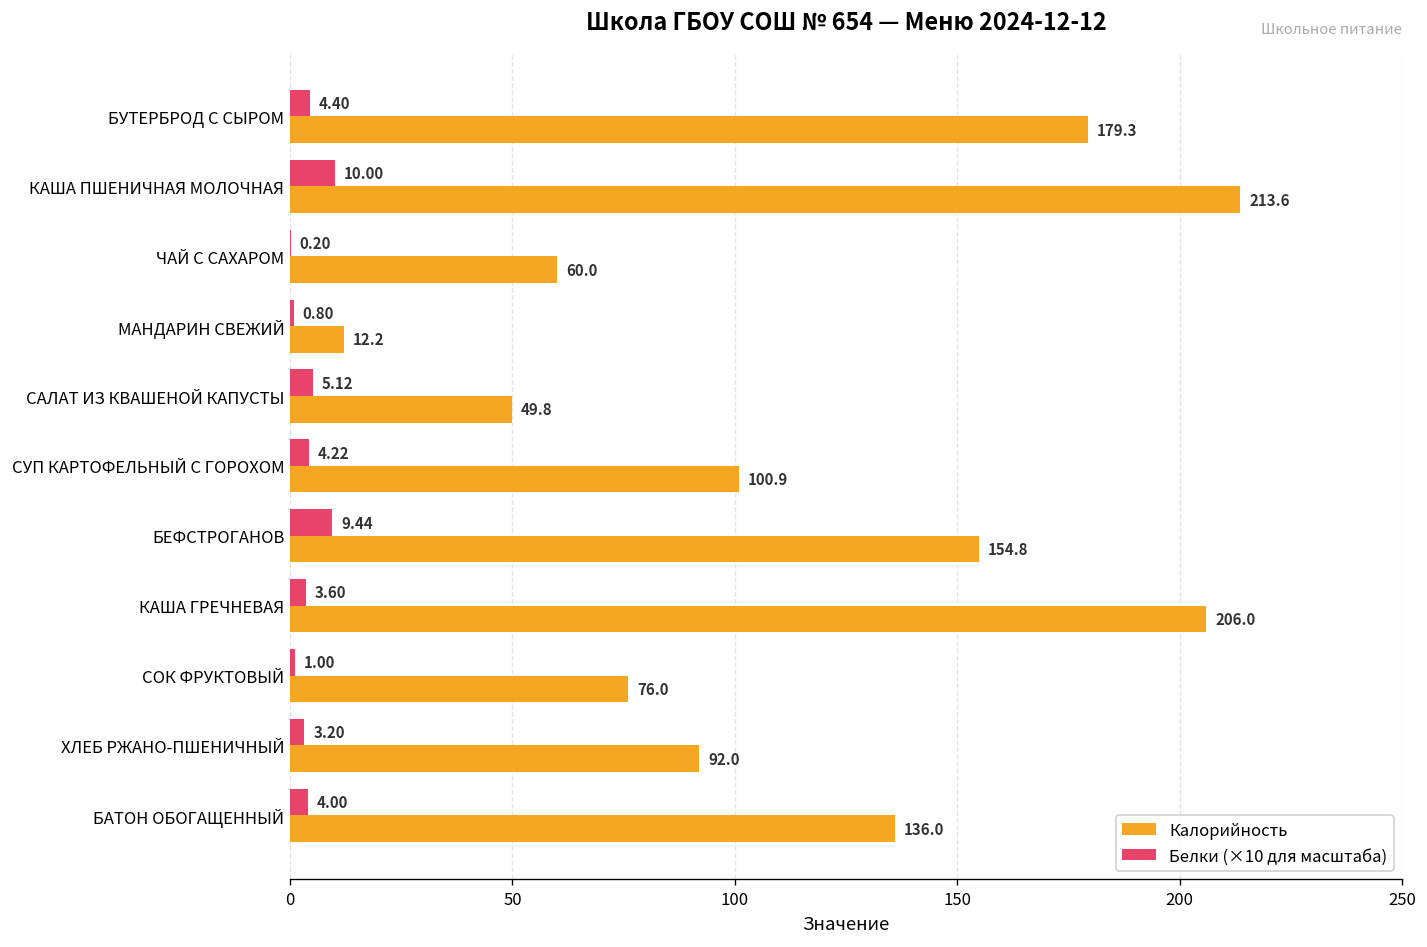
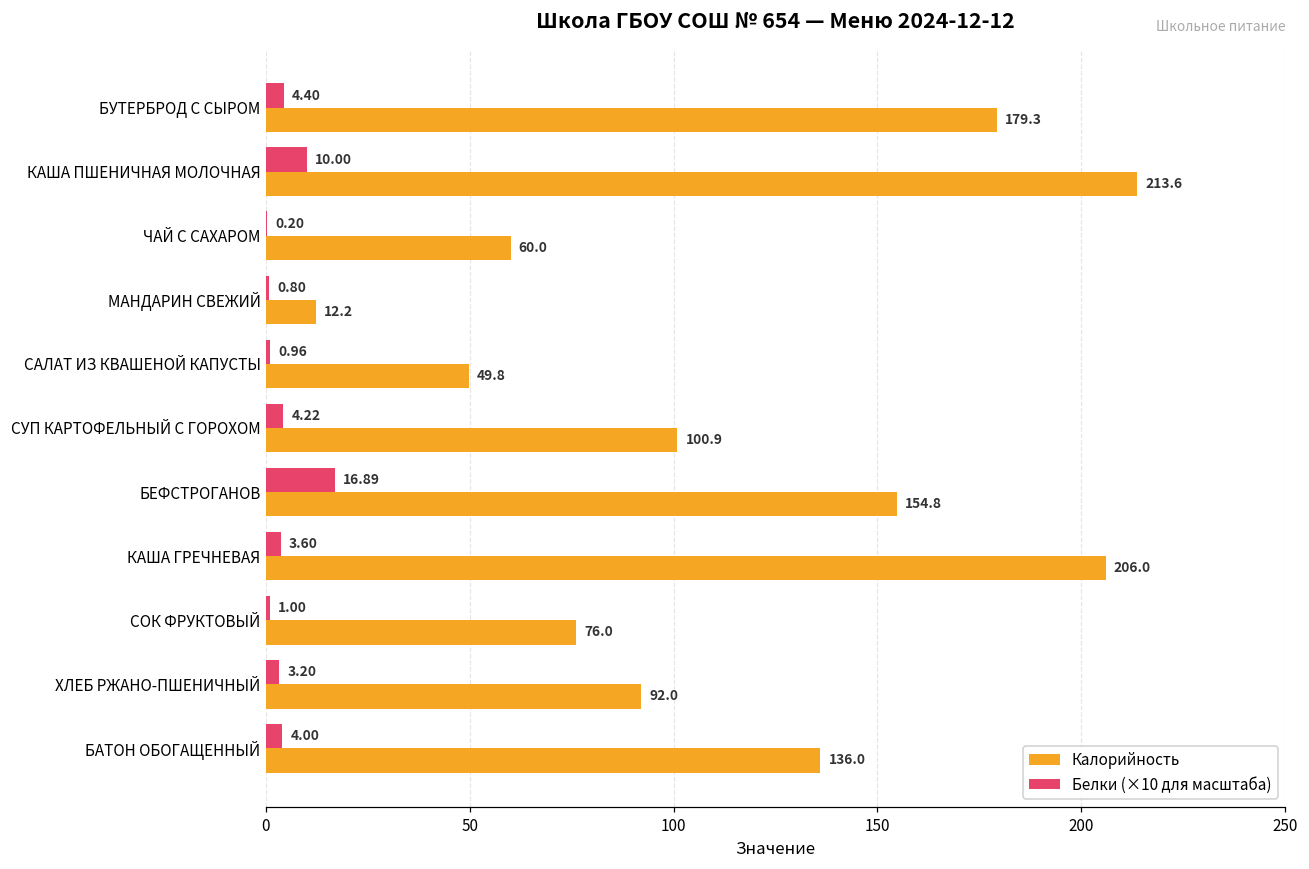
Белки (×10 для масштаба), САЛАТ ИЗ КВАШЕНОЙ КАПУСТЫ: 5.12 -> 0.96
Белки (×10 для масштаба), БЕФСТРОГАНОВ: 9.44 -> 16.89
